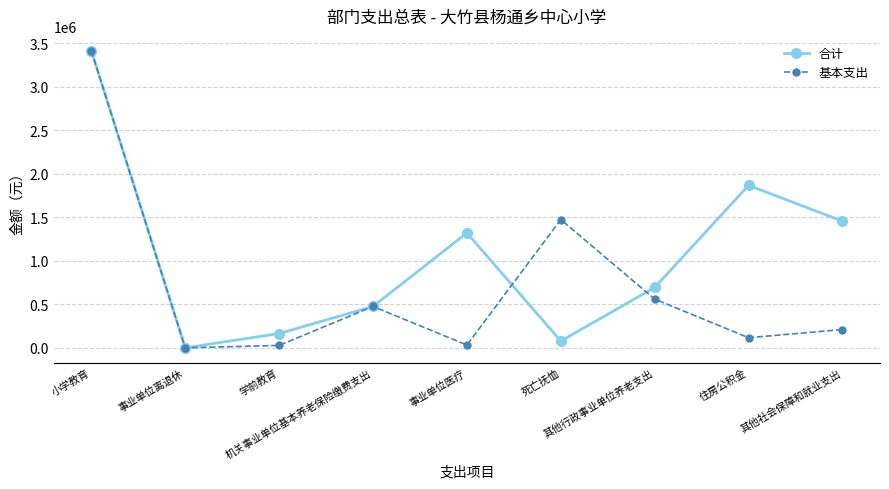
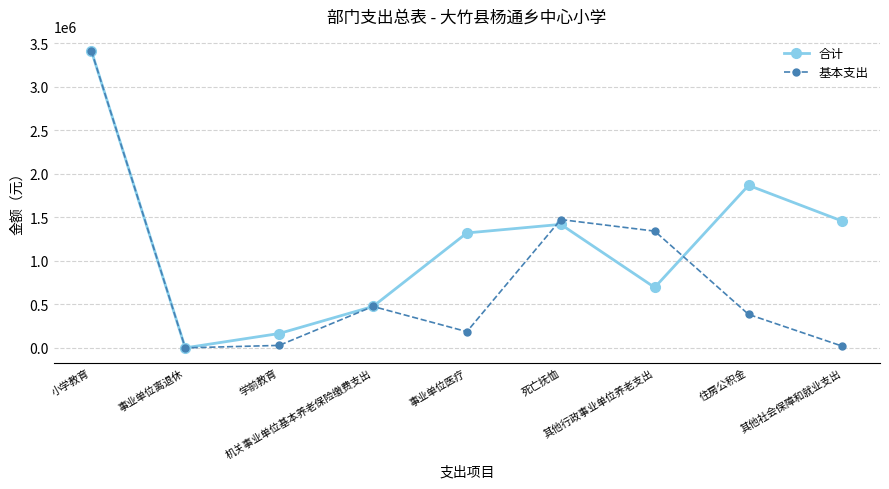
基本支出, 事业单位医疗: 0 -> 200000
合计, 死亡抚恤: 100000 -> 1400000
基本支出, 其他行政事业单位养老支出: 600000 -> 1300000
基本支出, 住房公积金: 100000 -> 400000
基本支出, 其他社会保障和就业支出: 200000 -> 0
